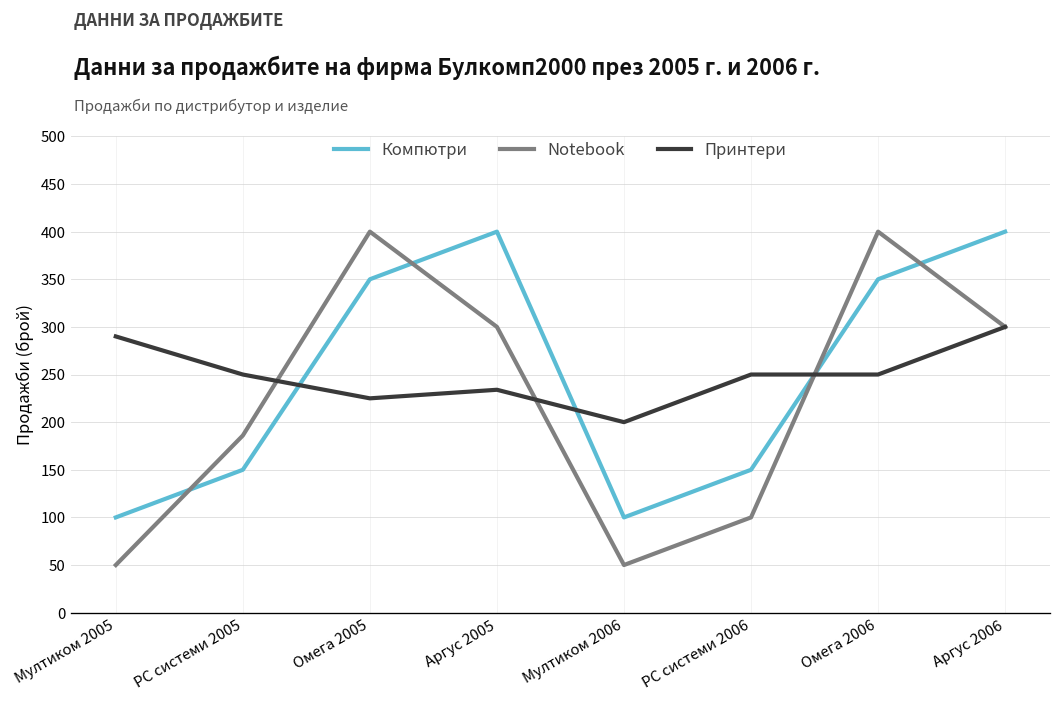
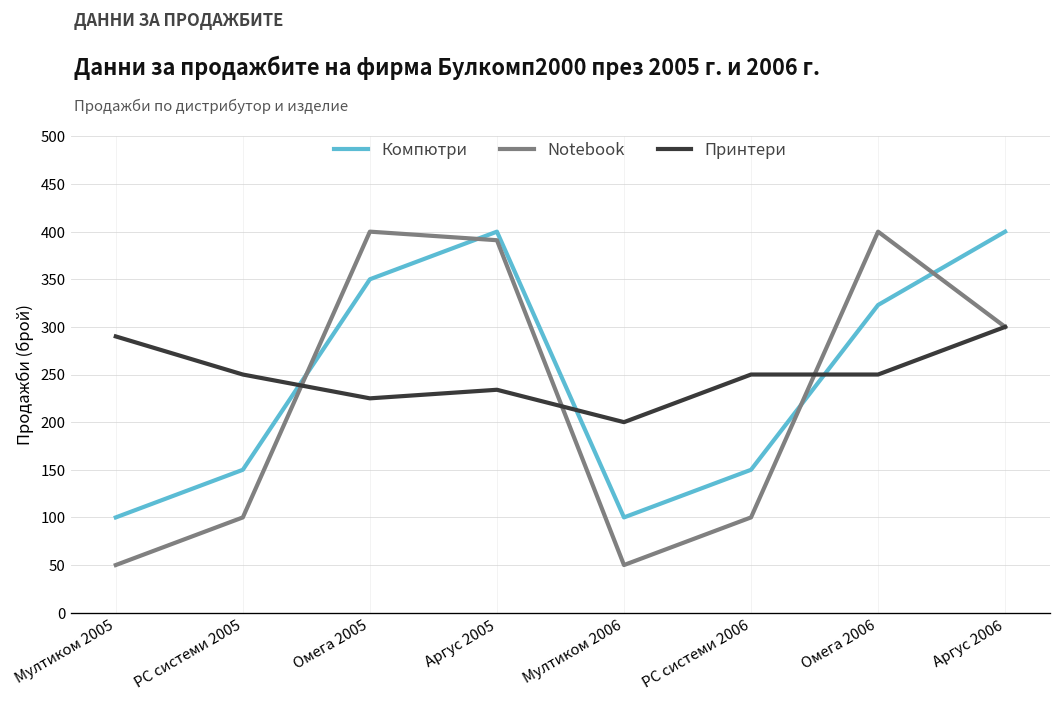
Notebook, PC системи 2005: 190 -> 100
Notebook, Аргус 2005: 300 -> 390
Компютри, Омега 2006: 350 -> 320
